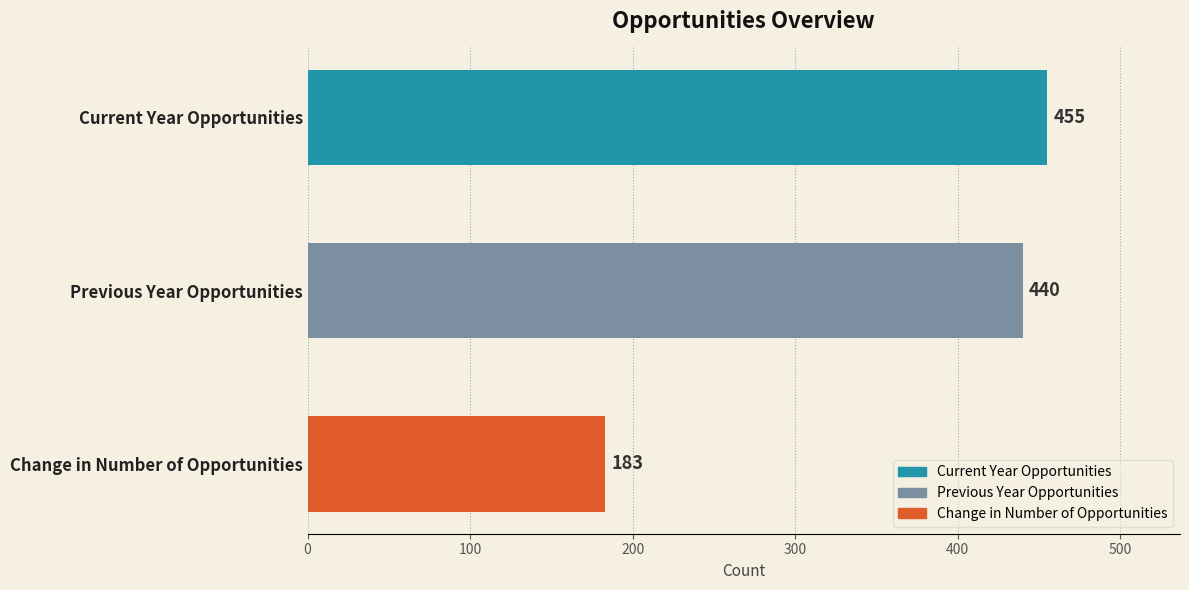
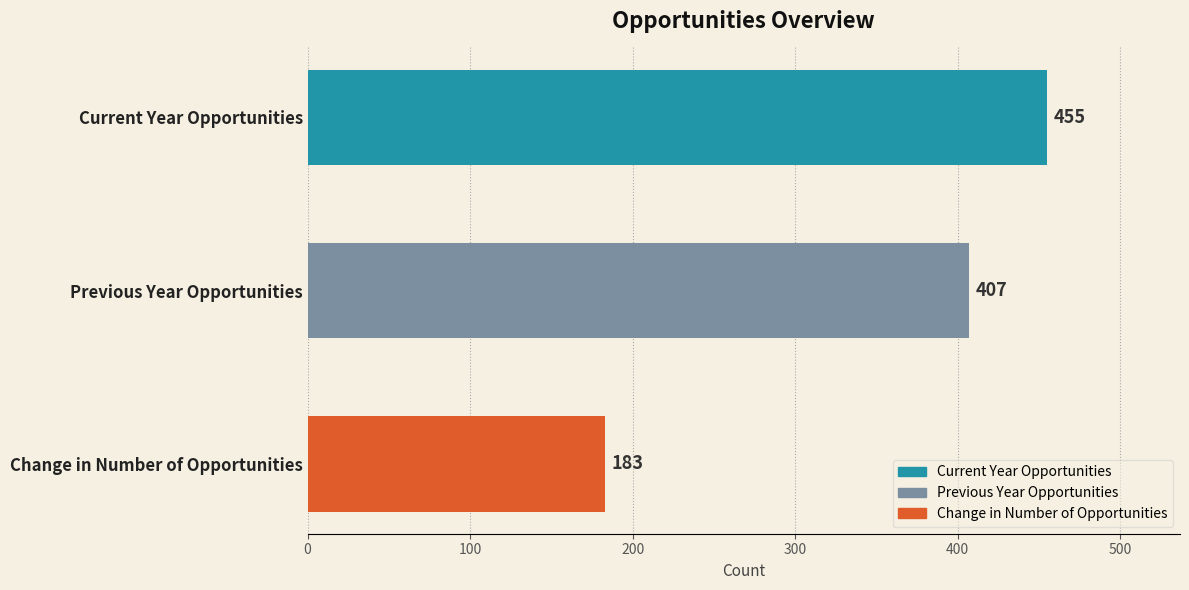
Previous Year Opportunities: 440 -> 407
